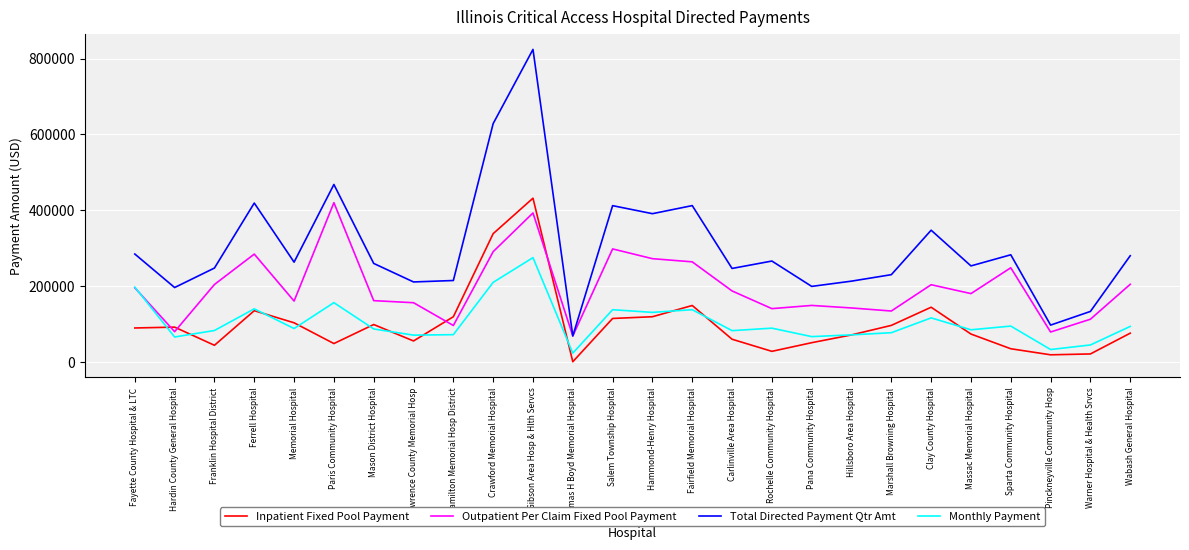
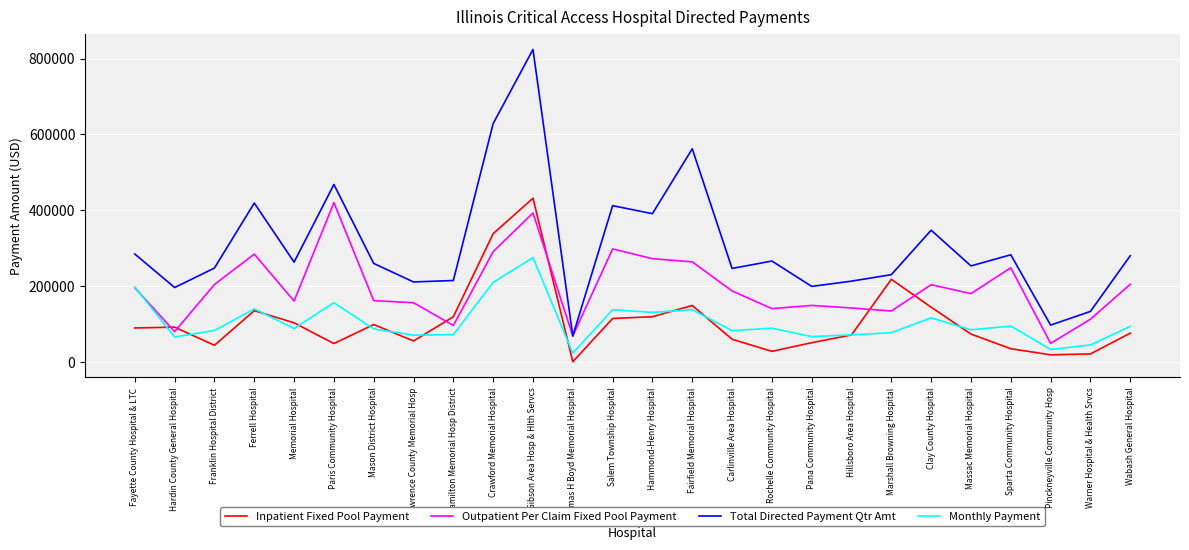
Total Directed Payment Qtr Amt, Fairfield Memorial Hospital: 410000 -> 560000
Inpatient Fixed Pool Payment, Marshall Browning Hospital: 100000 -> 220000
Outpatient Per Claim Fixed Pool Payment, Pinckneyville Community Hosp: 80000 -> 50000
